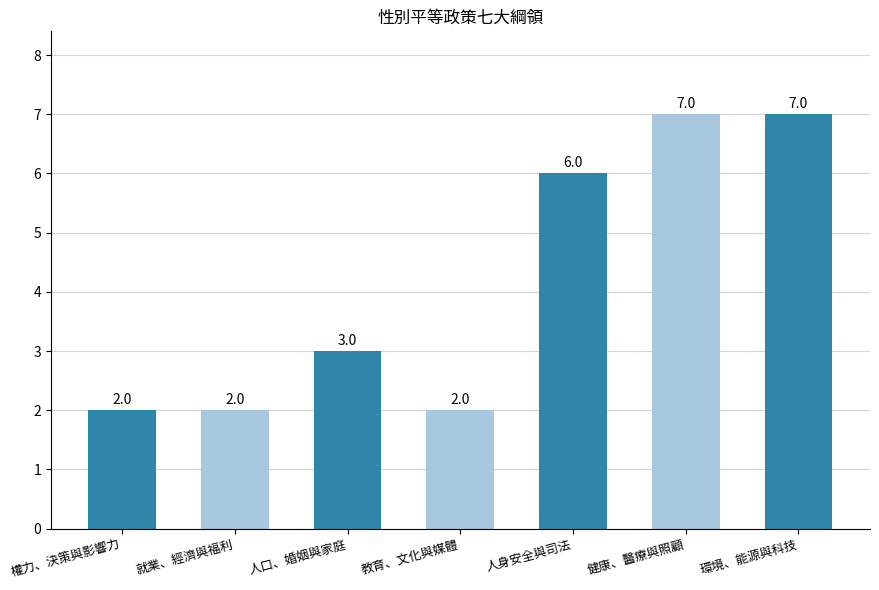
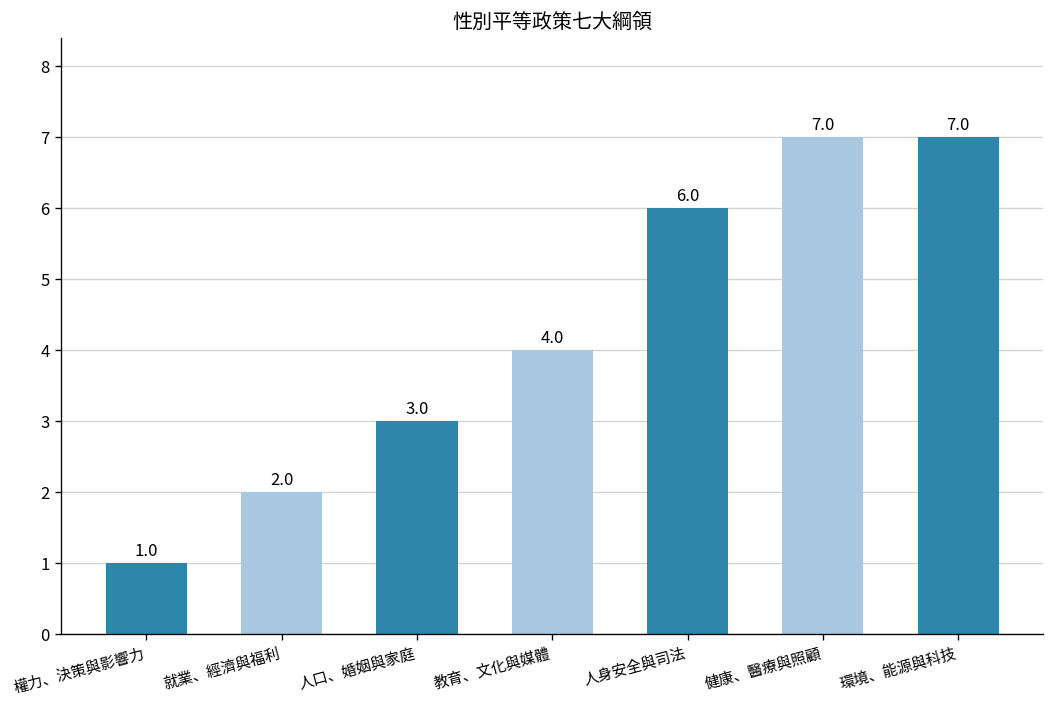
權力、決策與影響力: 2.0 -> 1.0
教育、文化與媒體: 2.0 -> 4.0
